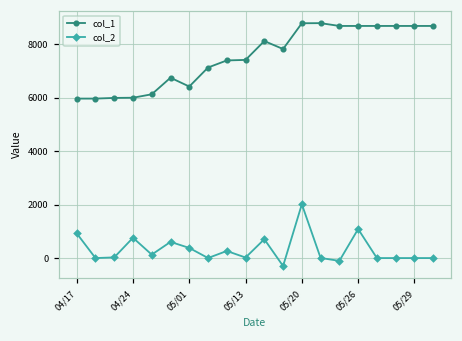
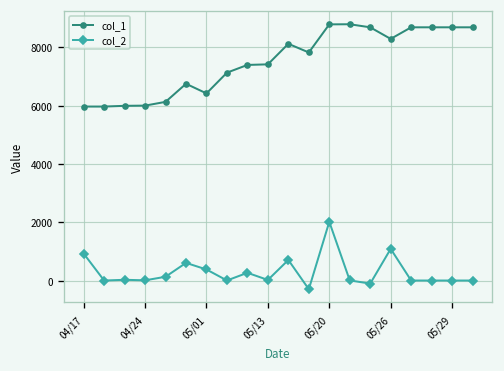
col_2, 04/24: 800 -> 0
col_1, 05/26: 8700 -> 8300
